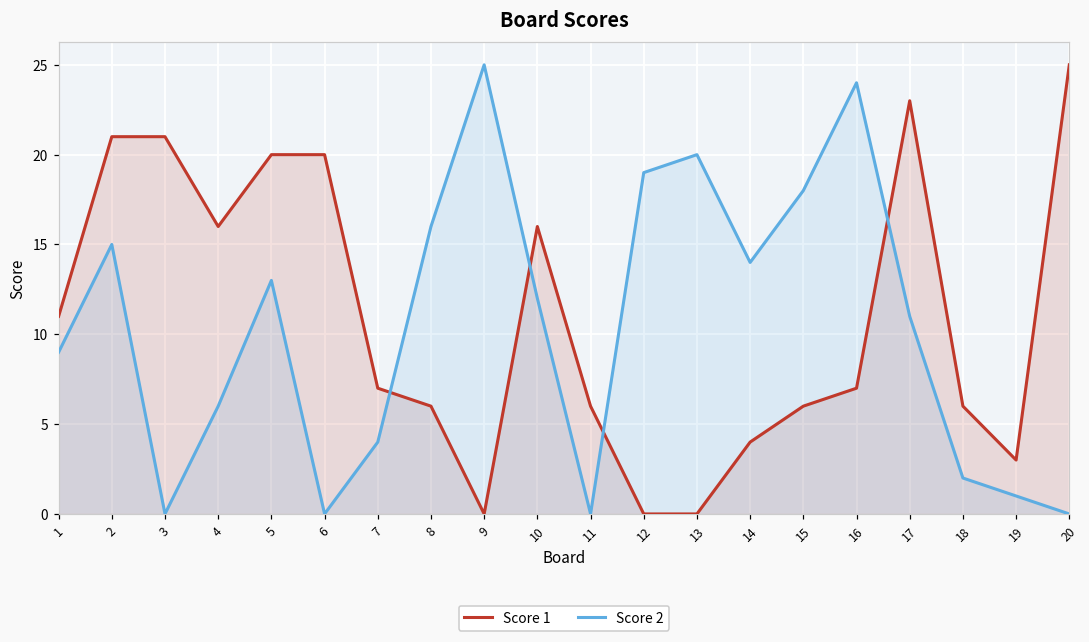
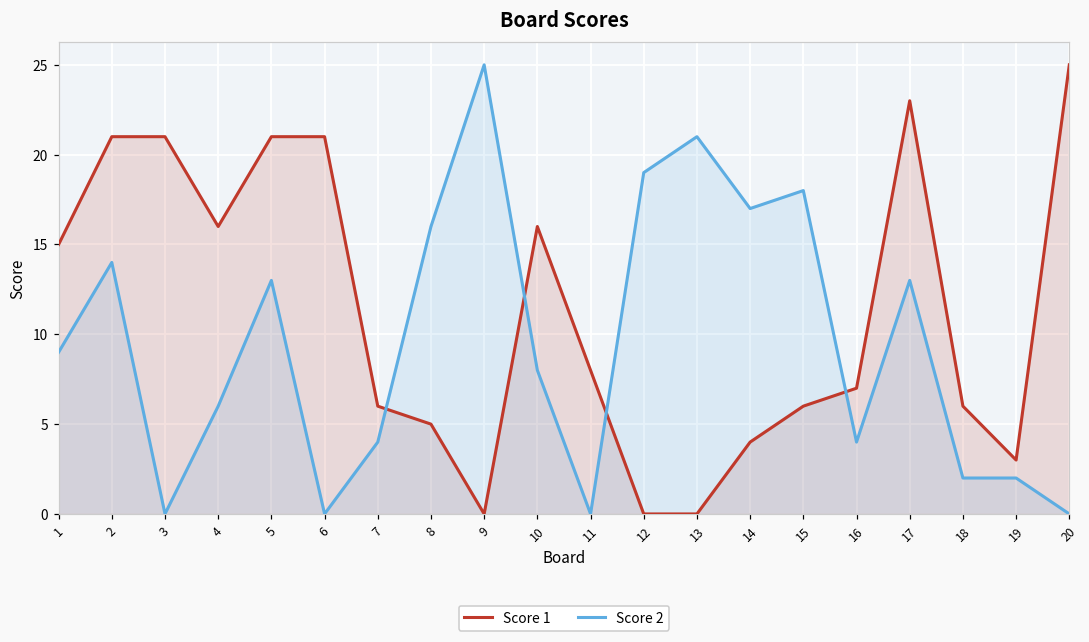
Score 1, 1: 11 -> 15
Score 2, 2: 15 -> 14
Score 1, 5: 20 -> 21
Score 1, 6: 20 -> 21
Score 1, 7: 7 -> 6
Score 1, 8: 6 -> 5
Score 2, 10: 12 -> 8
Score 1, 11: 6 -> 8
Score 2, 13: 20 -> 21
Score 2, 14: 14 -> 17
Score 2, 16: 24 -> 4
Score 2, 17: 11 -> 13
Score 2, 19: 1 -> 2
